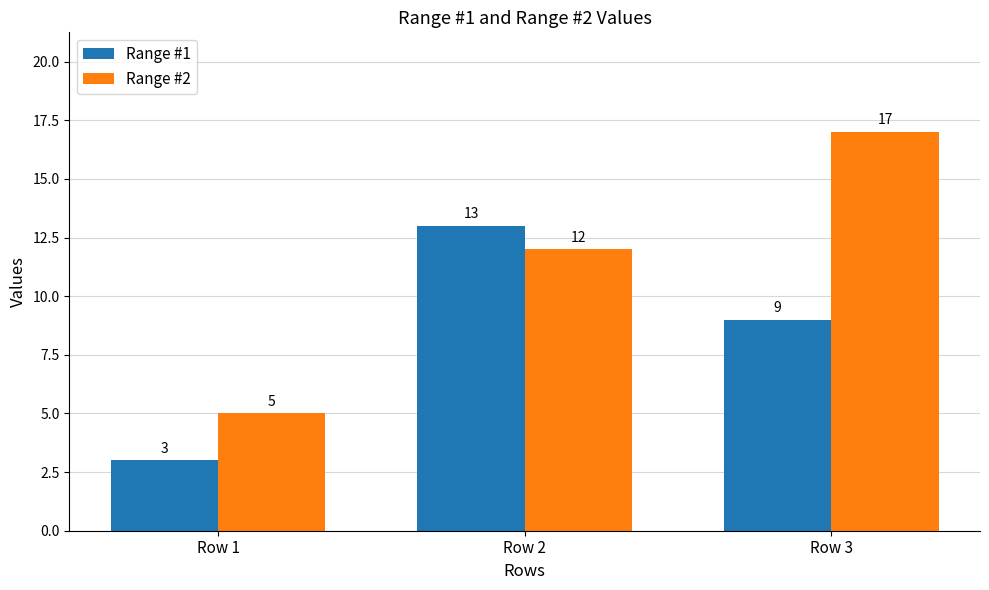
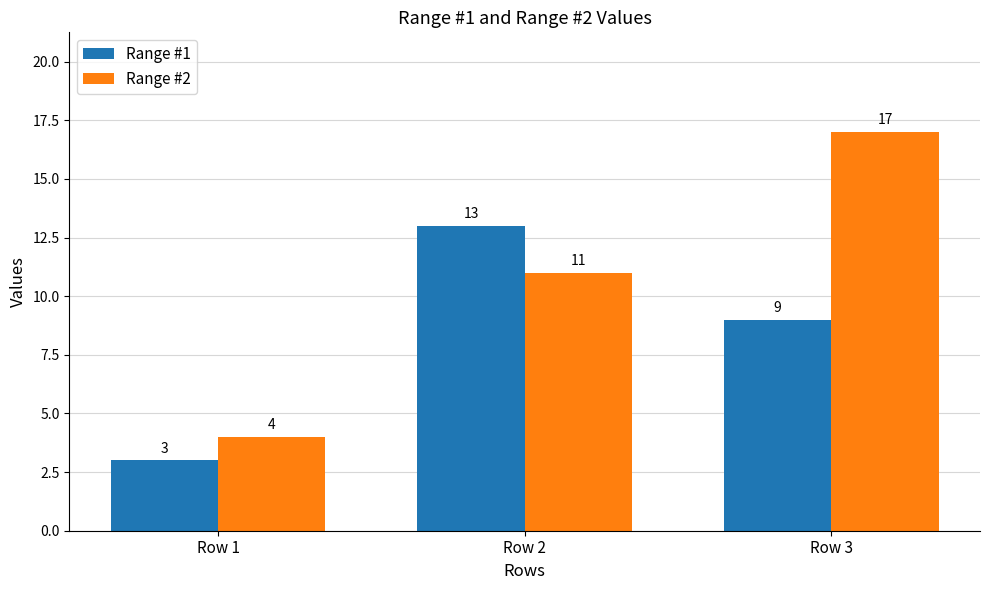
Range #2, Row 1: 5 -> 4
Range #2, Row 2: 12 -> 11
